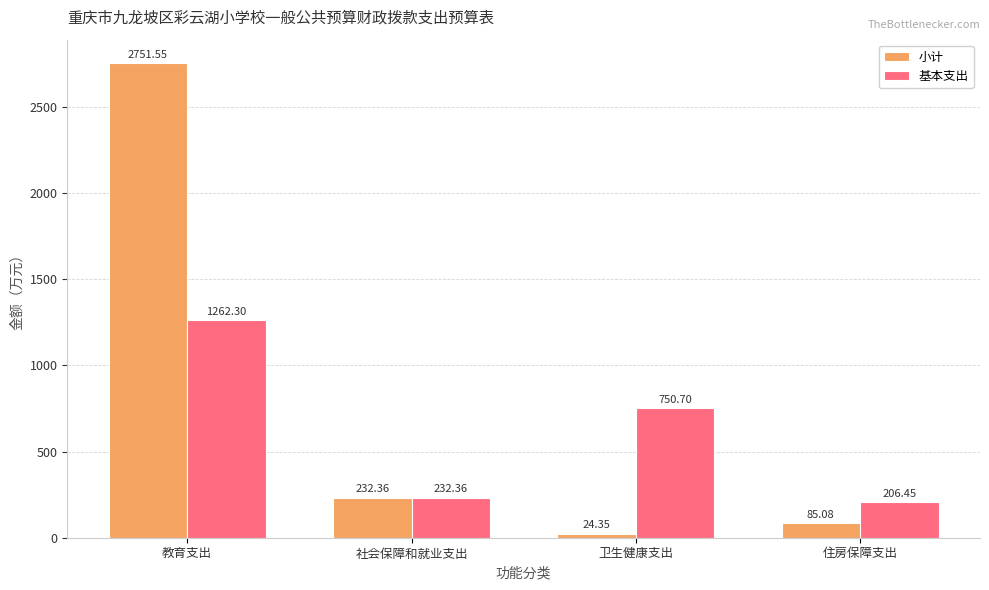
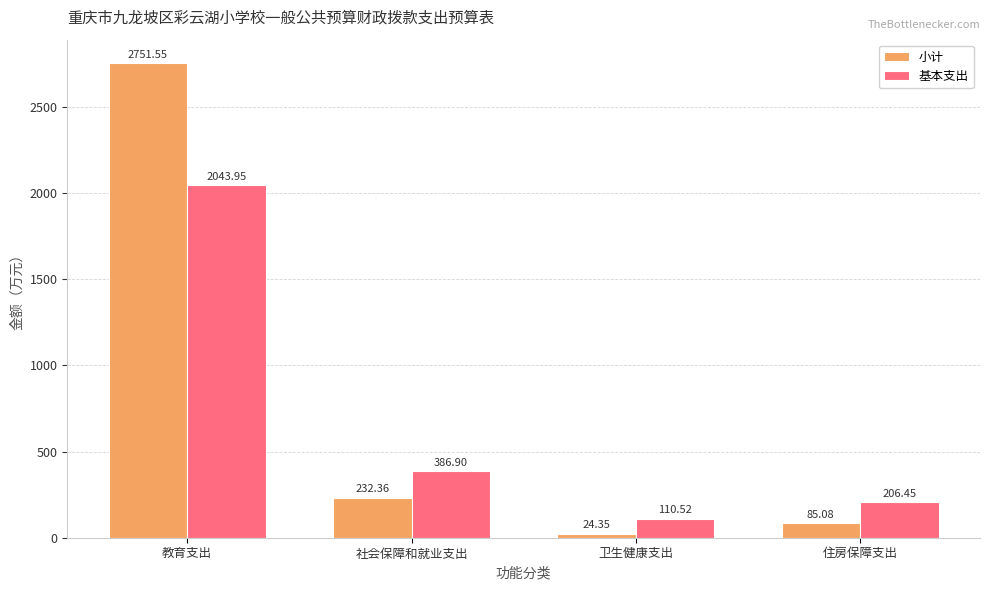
基本支出, 教育支出: 1262.30 -> 2043.95
基本支出, 社会保障和就业支出: 232.36 -> 386.90
基本支出, 卫生健康支出: 750.70 -> 110.52
